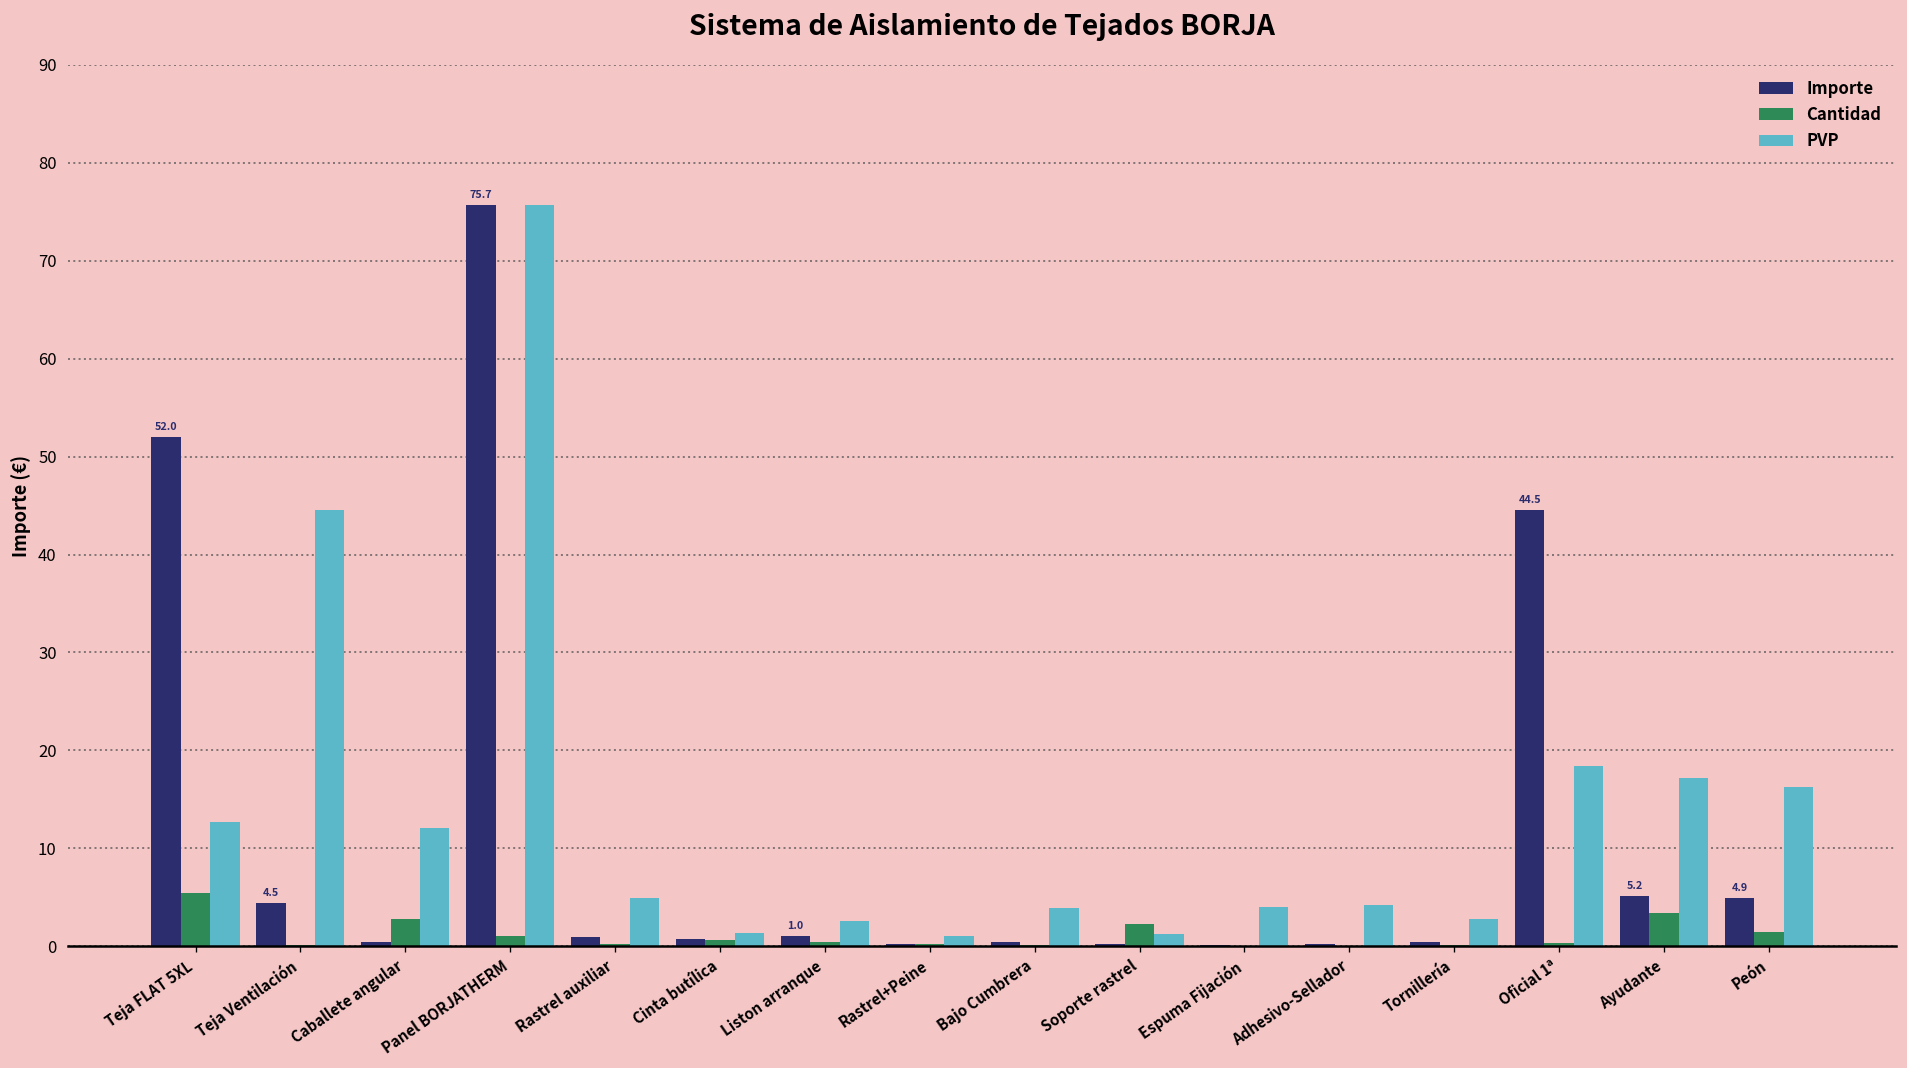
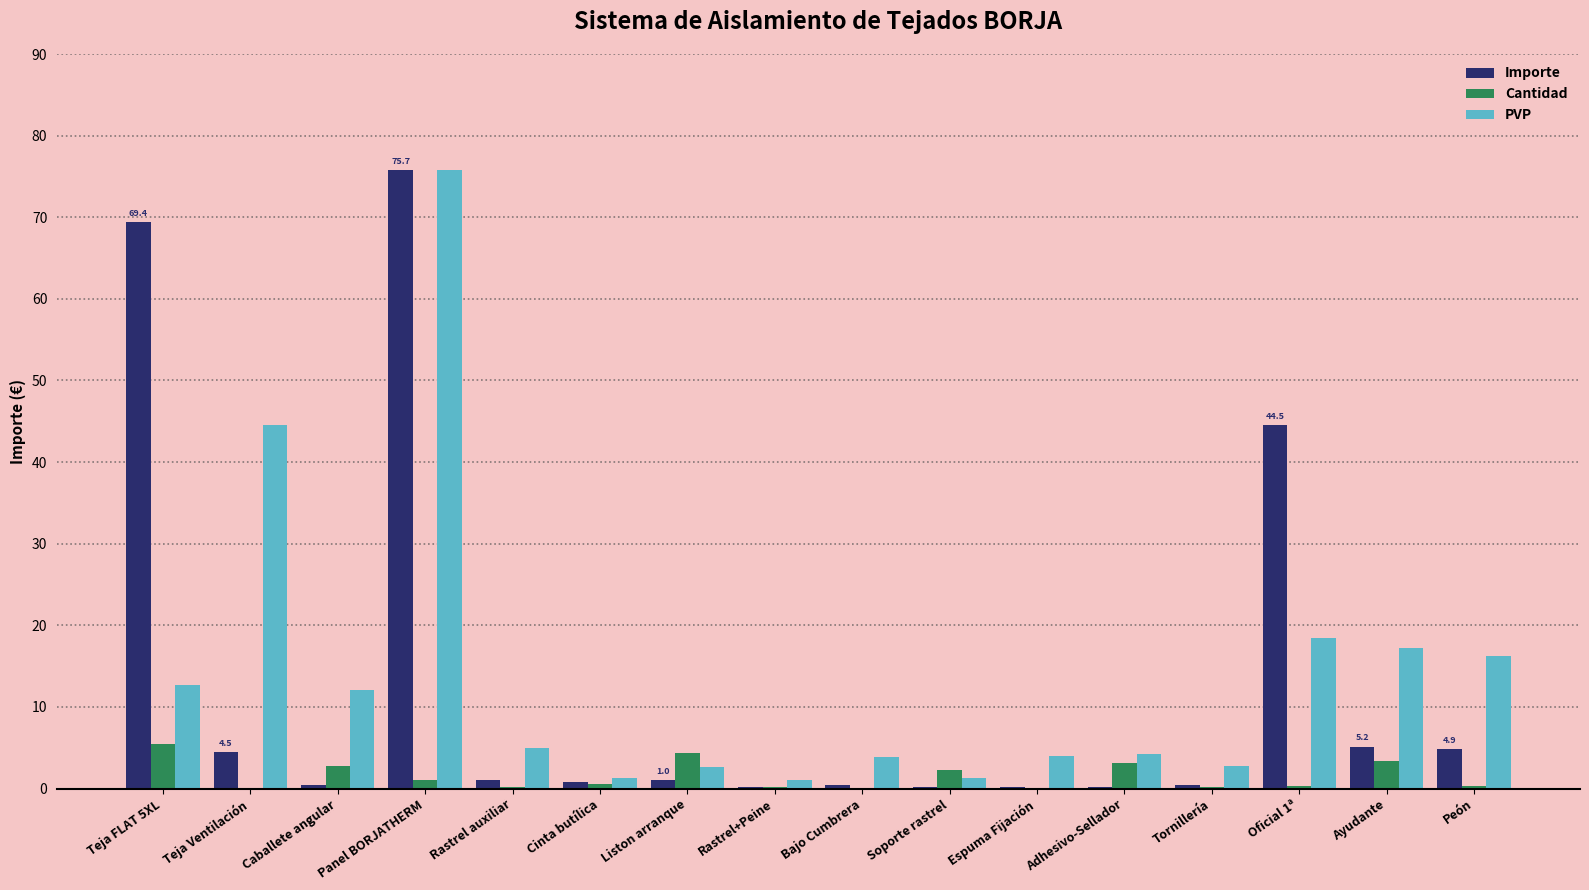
Importe, Teja FLAT 5XL: 52.0 -> 69.4
Cantidad, Liston arranque: 0 -> 4
Cantidad, Adhesivo-Sellador: 0 -> 3
Cantidad, Peón: 2 -> 0
